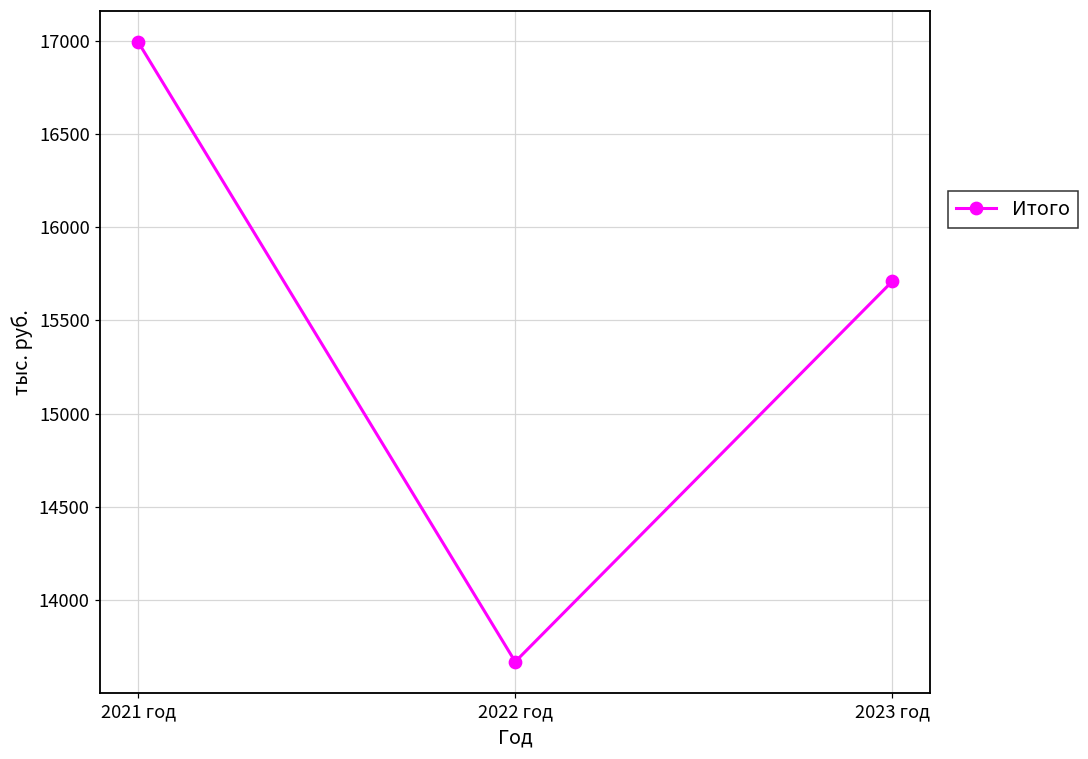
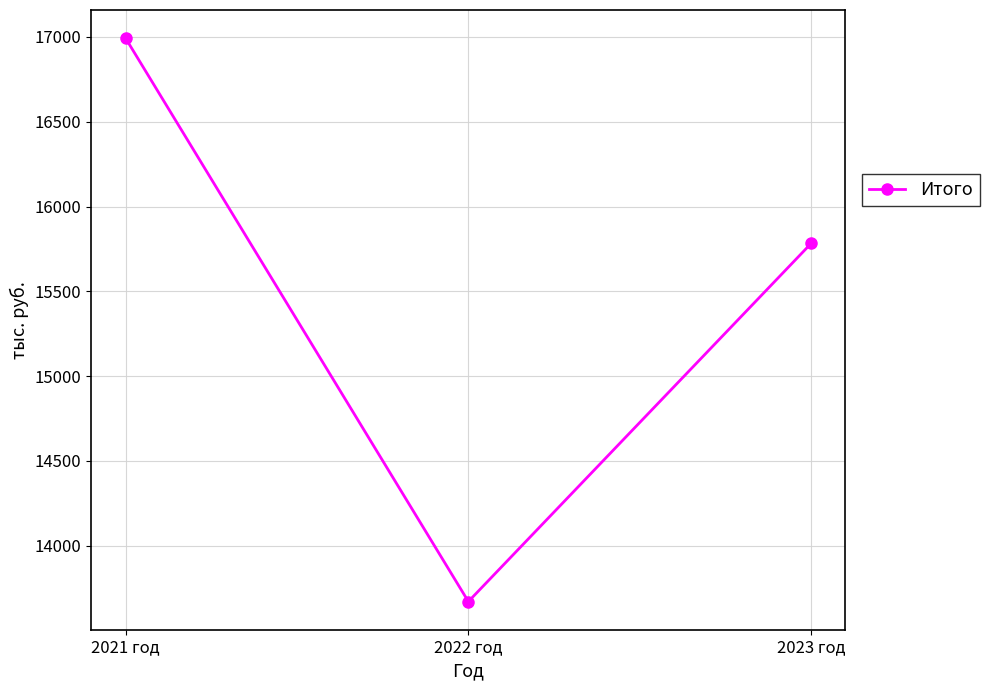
2023 год: 15710 -> 15780
